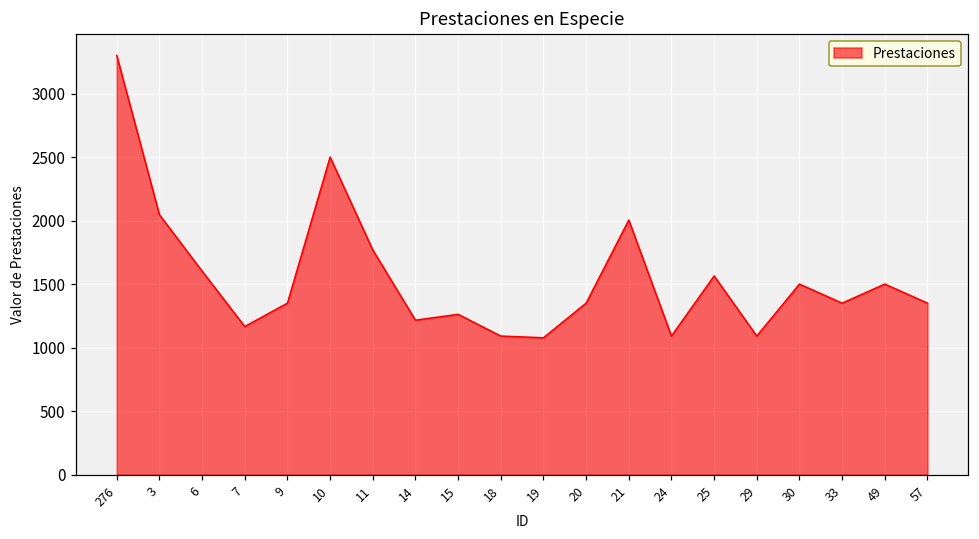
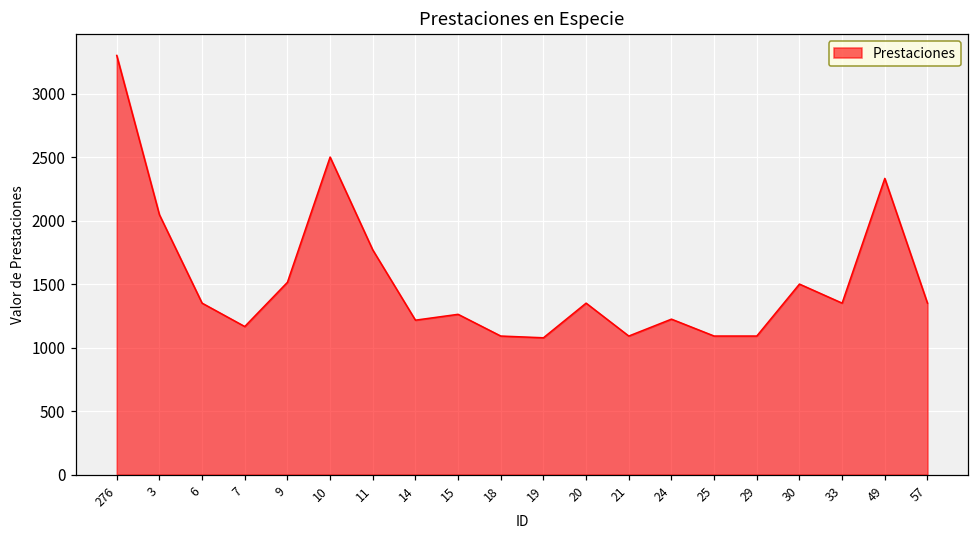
6: 1600 -> 1350
9: 1350 -> 1510
21: 2000 -> 1090
24: 1090 -> 1220
25: 1560 -> 1090
49: 1500 -> 2330
